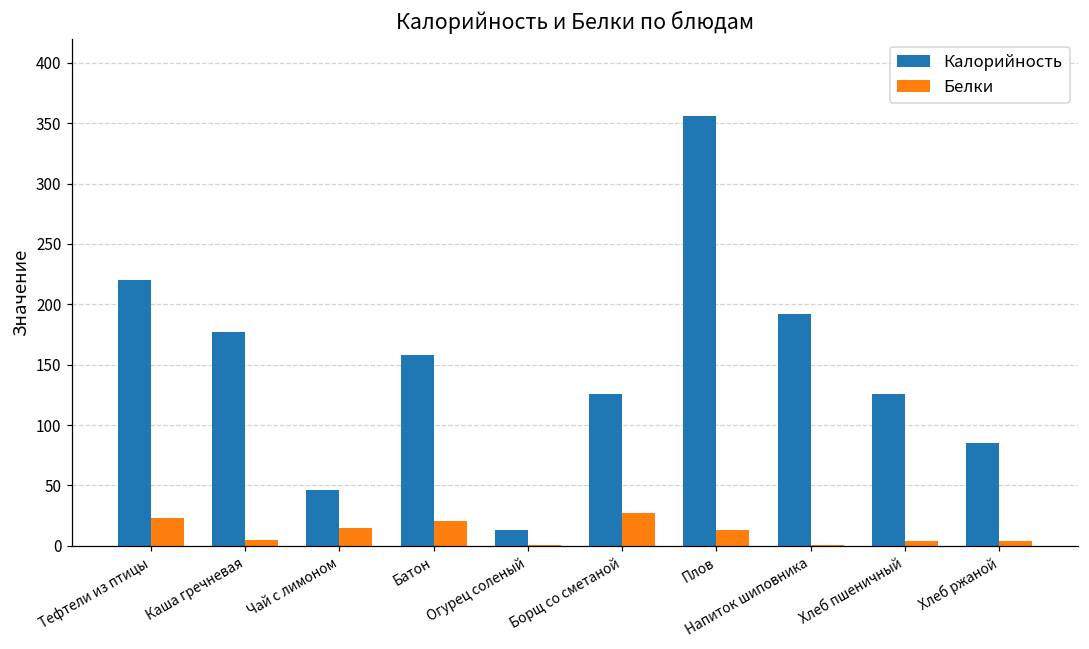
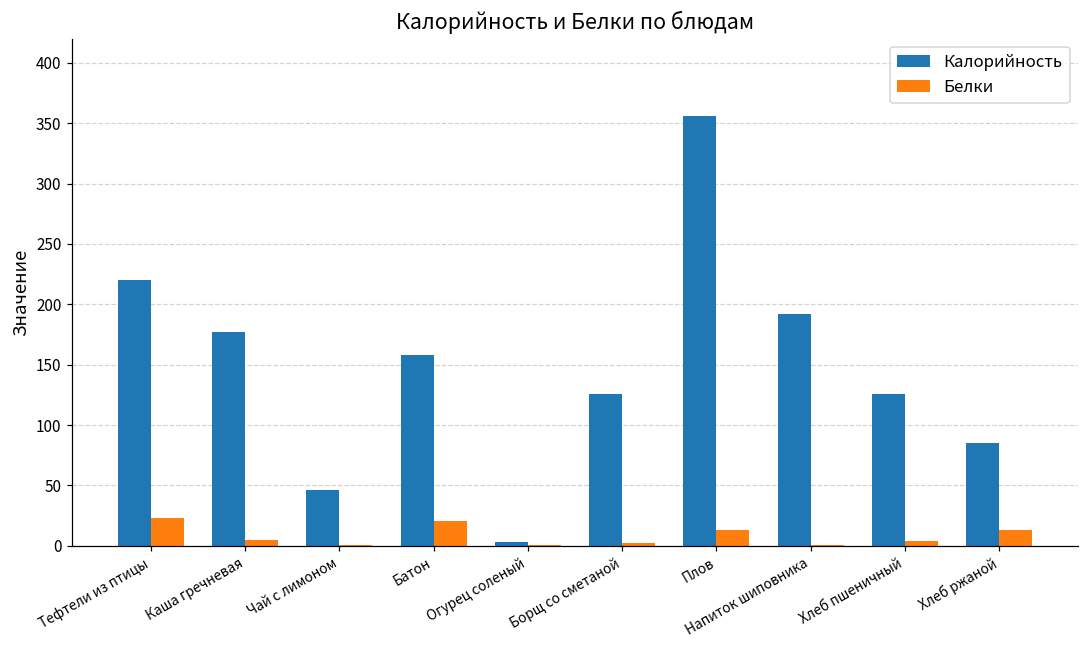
Белки, Чай с лимоном: 15 -> 0
Калорийность, Огурец соленый: 13 -> 3
Белки, Борщ со сметаной: 27 -> 2
Белки, Хлеб ржаной: 4 -> 13
